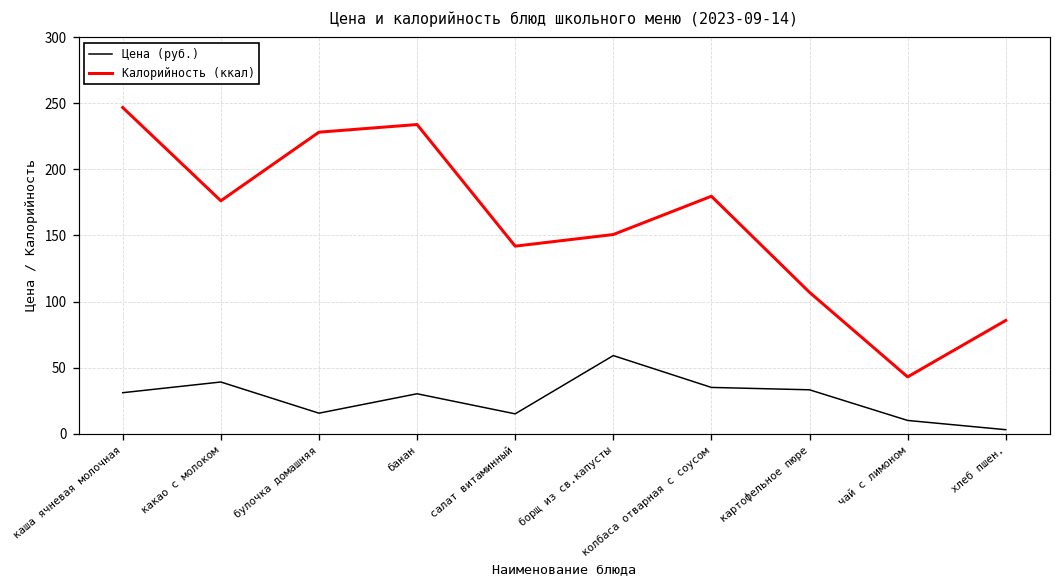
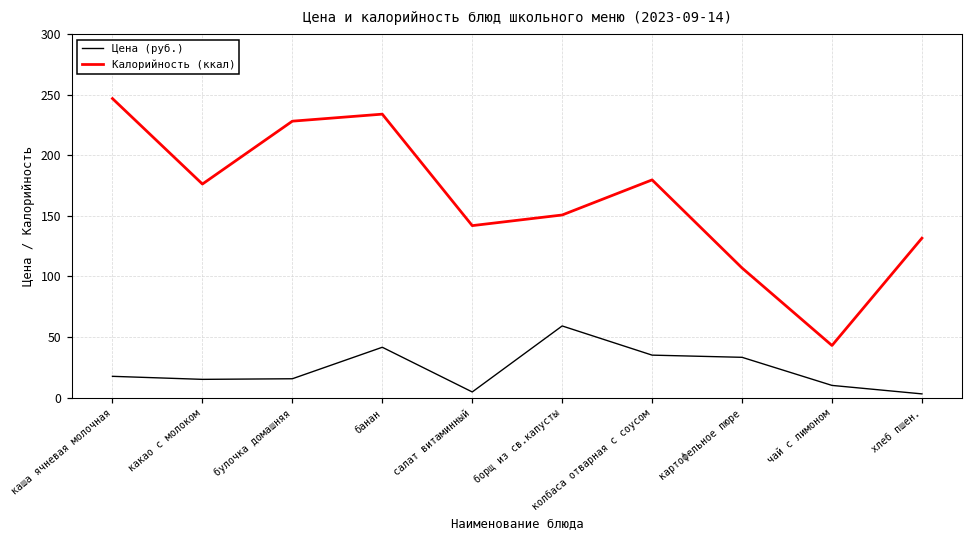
Цена (руб.), каша ячневая молочная: 31 -> 18
Цена (руб.), какао с молоком: 39 -> 15
Цена (руб.), банан: 30 -> 42
Цена (руб.), салат витаминный: 15 -> 5
Калорийность (ккал), хлеб пшен.: 86 -> 132
